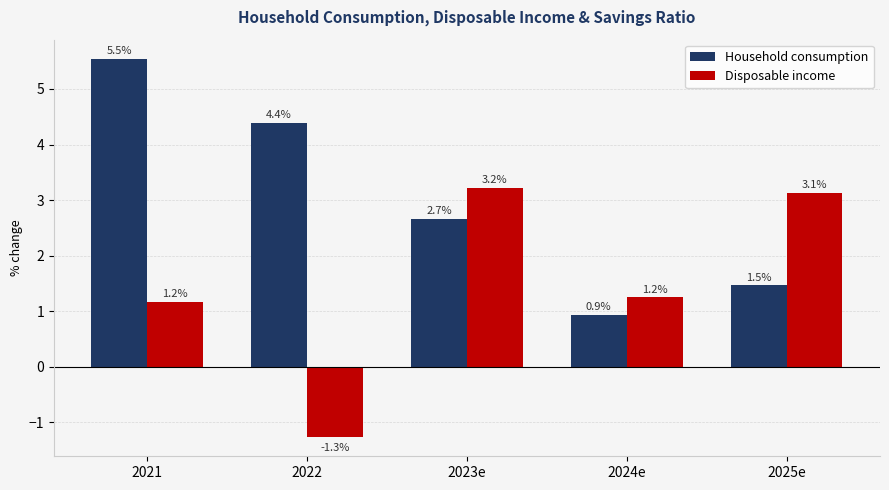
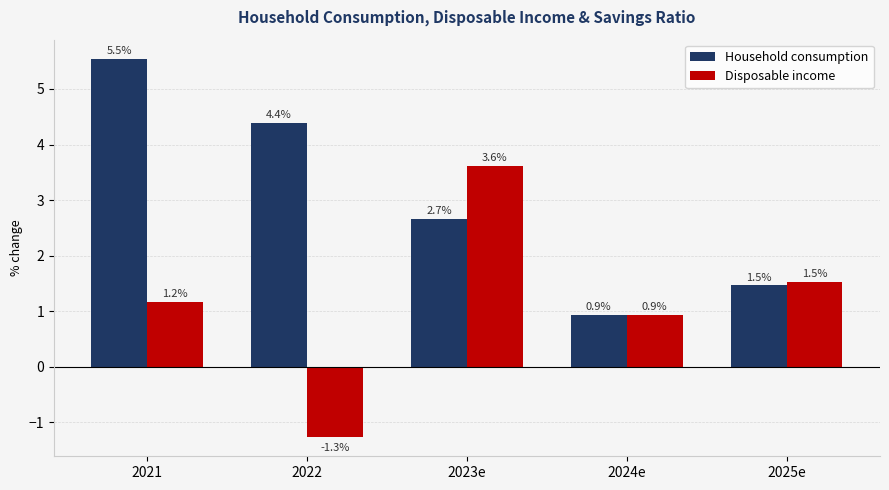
Disposable income, 2023e: 3.2% -> 3.6%
Disposable income, 2024e: 1.2% -> 0.9%
Disposable income, 2025e: 3.1% -> 1.5%
